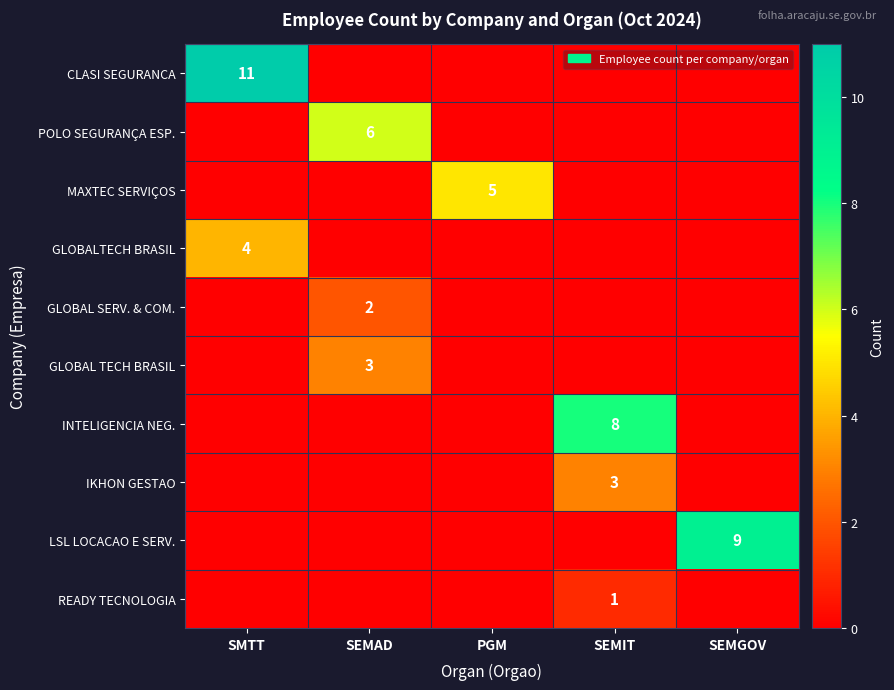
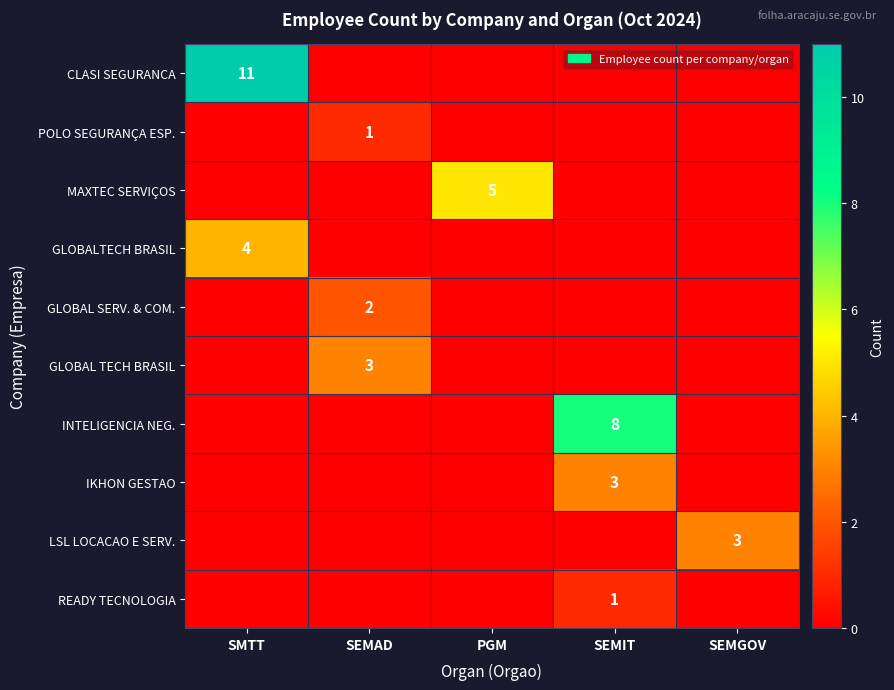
POLO SEGURANÇA ESP., SEMAD: 6 -> 1
LSL LOCACAO E SERV., SEMGOV: 9 -> 3
